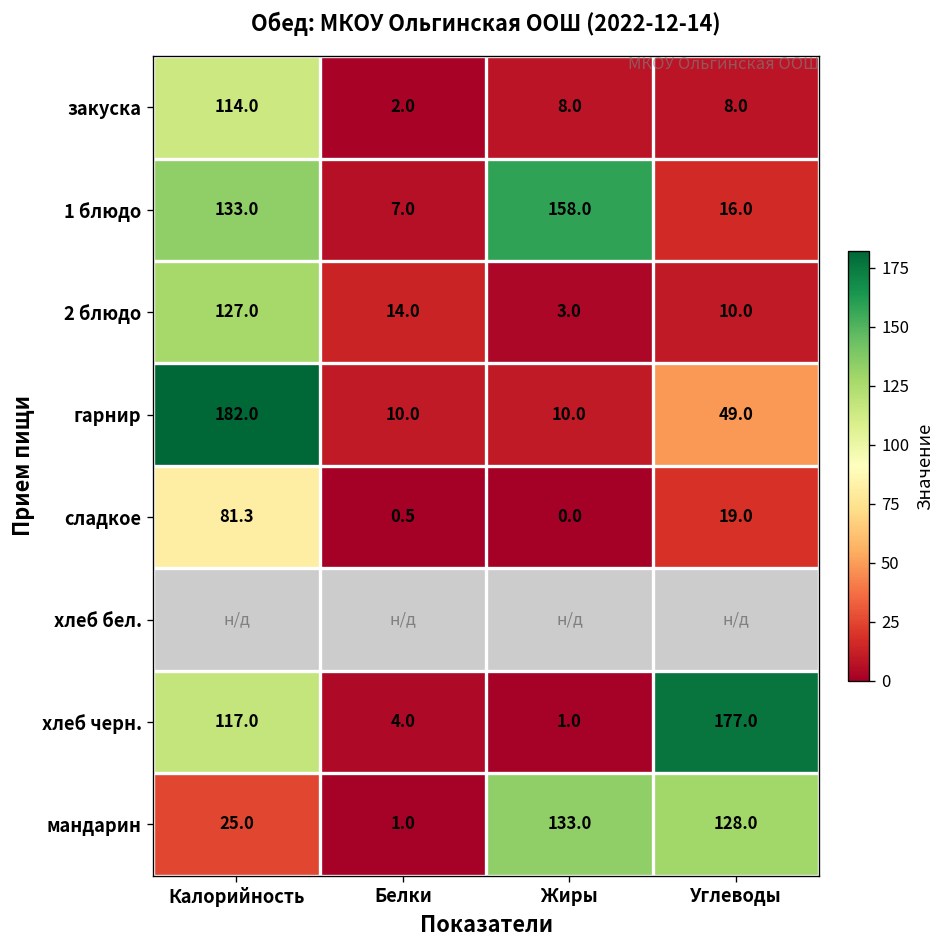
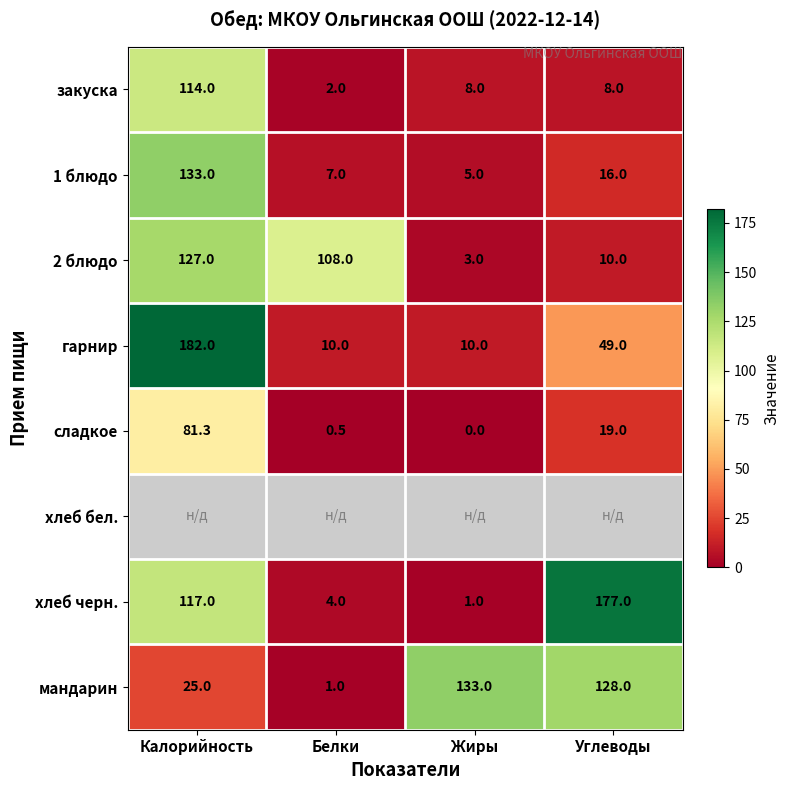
1 блюдо, Жиры: 158.0 -> 5.0
2 блюдо, Белки: 14.0 -> 108.0
